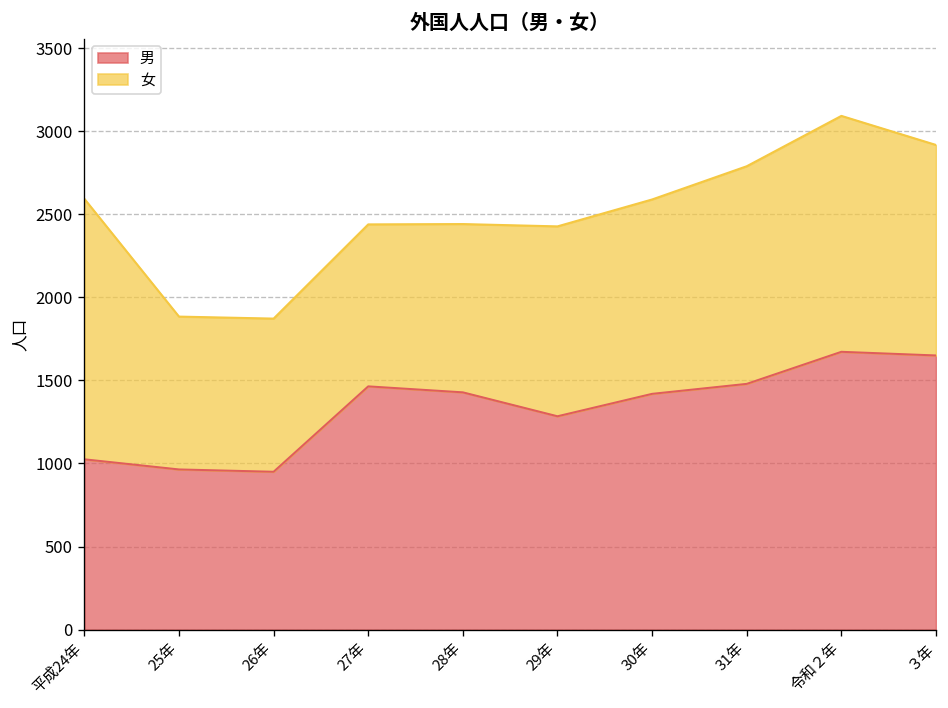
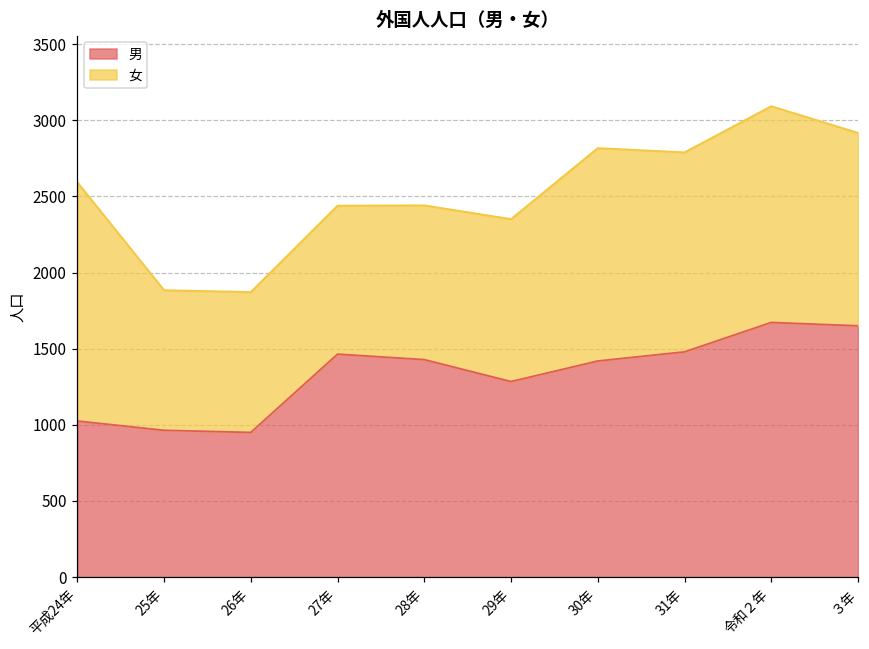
女, 29年: 1140 -> 1070
女, 30年: 1170 -> 1400
